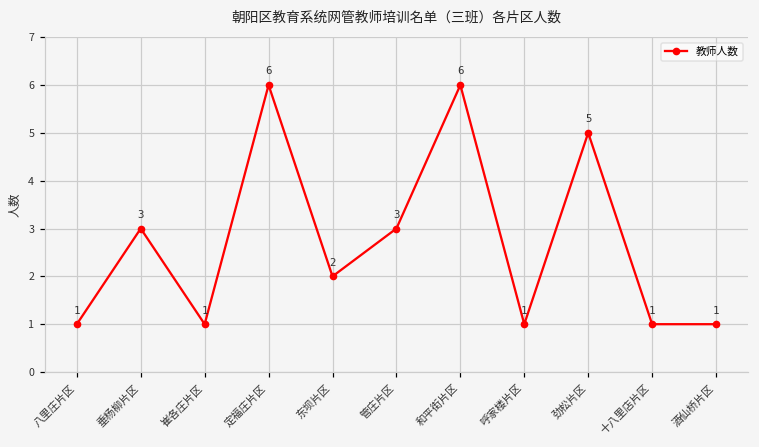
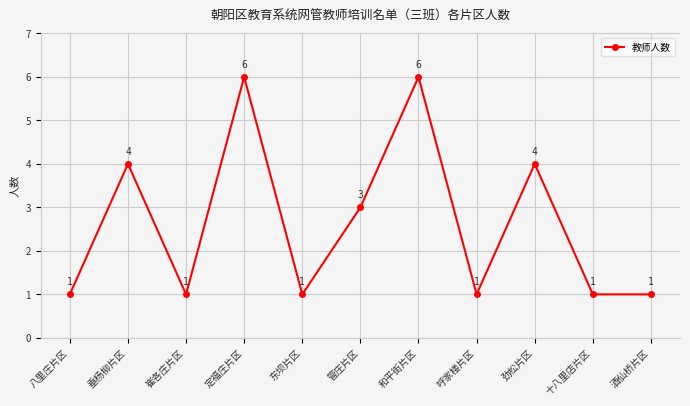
垂杨柳片区: 3 -> 4
东坝片区: 2 -> 1
劲松片区: 5 -> 4
